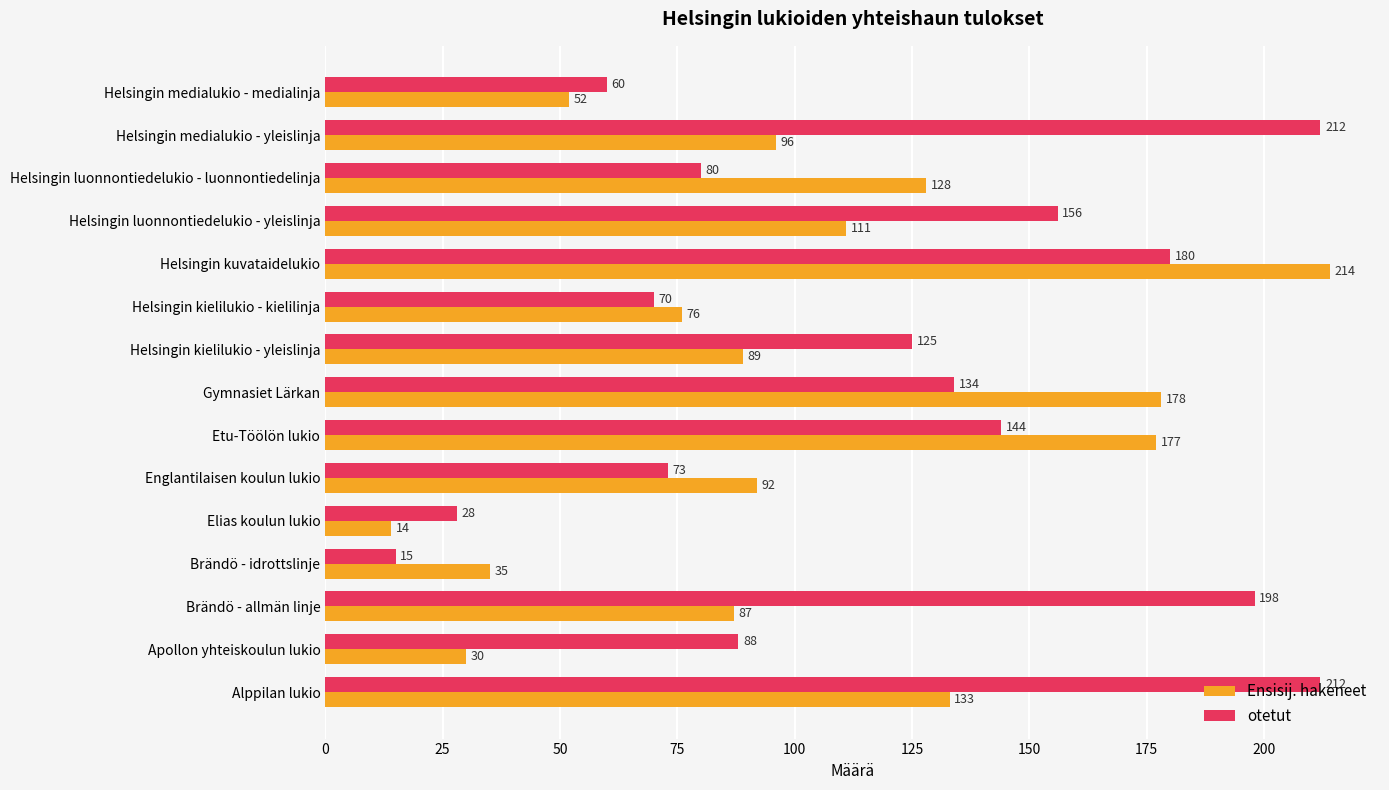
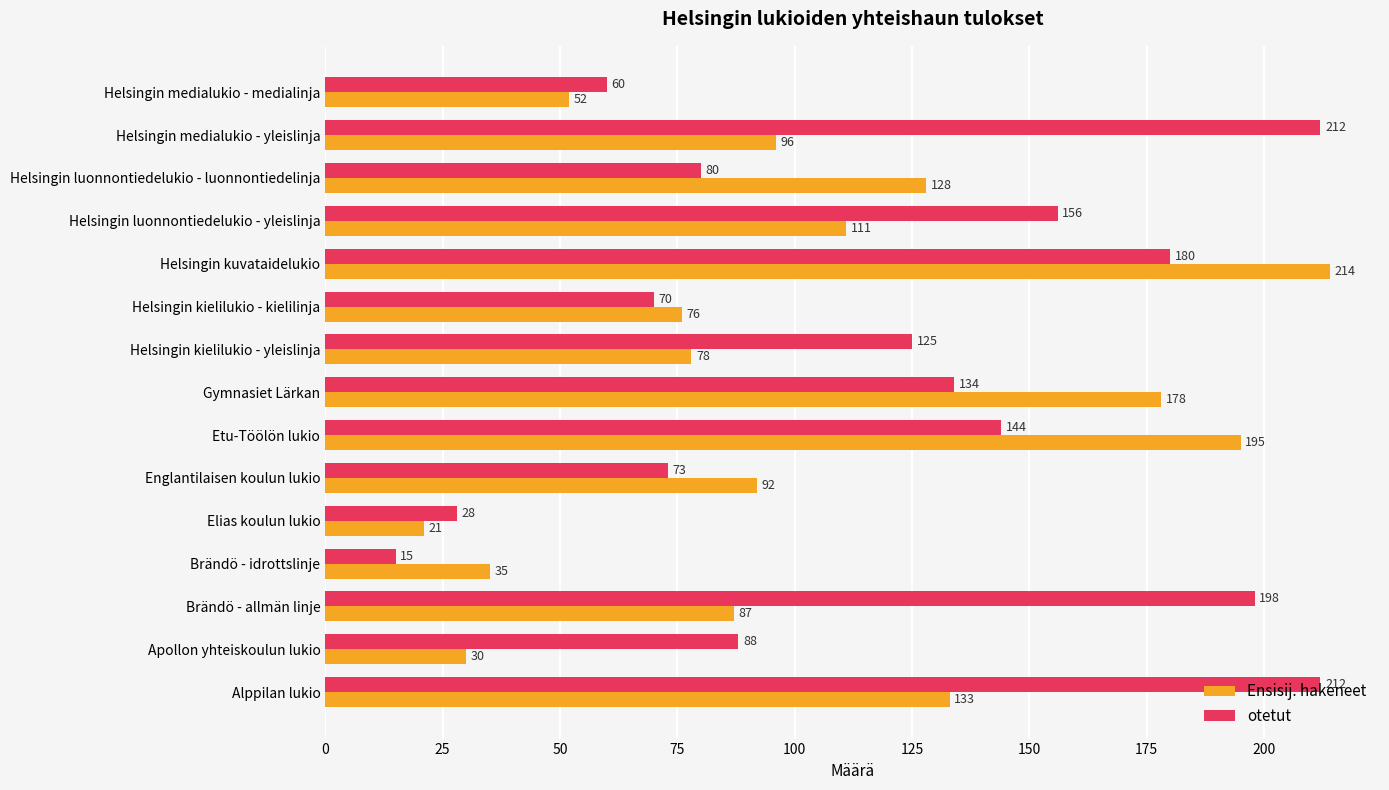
Ensisij. hakeneet, Helsingin kielilukio - yleislinja: 89 -> 78
Ensisij. hakeneet, Etu-Töölön lukio: 177 -> 195
Ensisij. hakeneet, Elias koulun lukio: 14 -> 21
